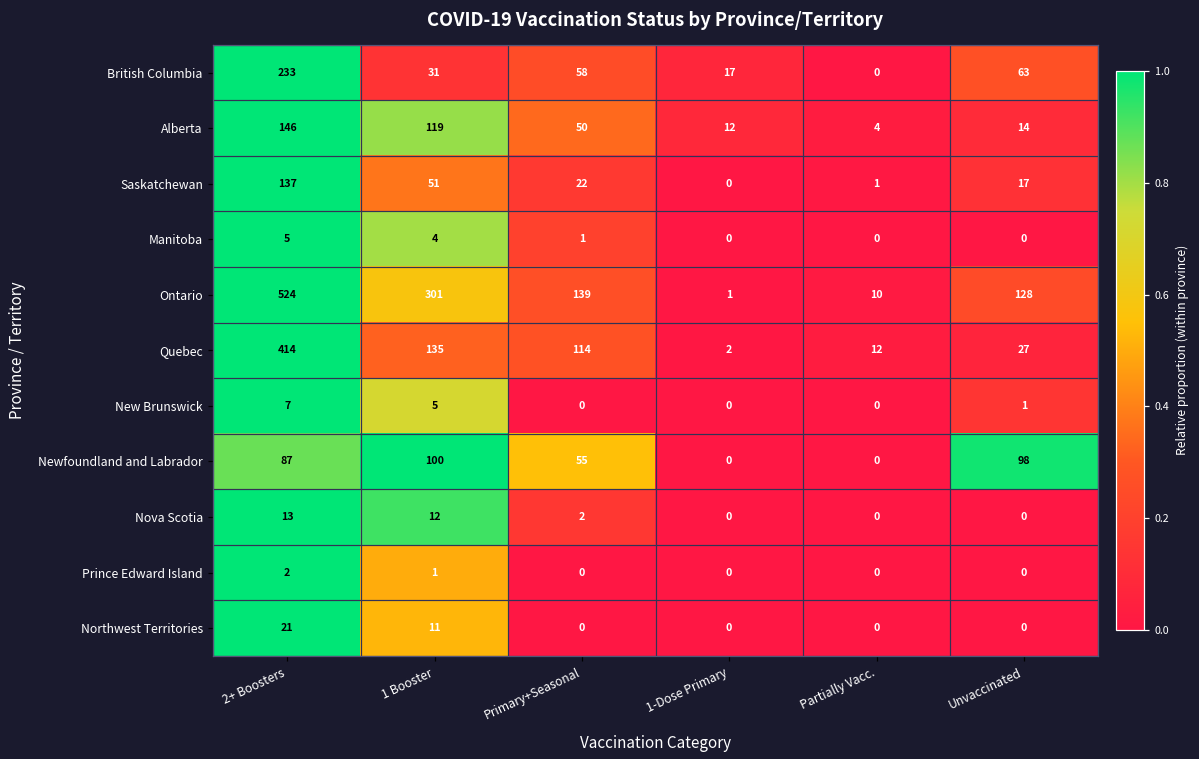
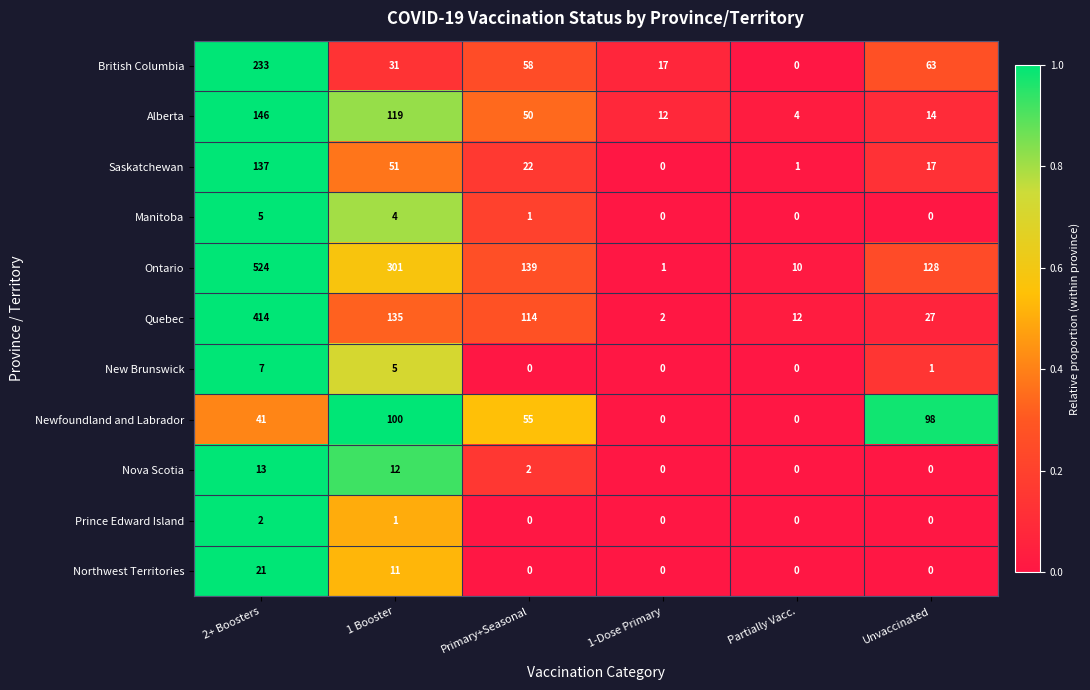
Newfoundland and Labrador, 2+ Boosters: 87 -> 41
